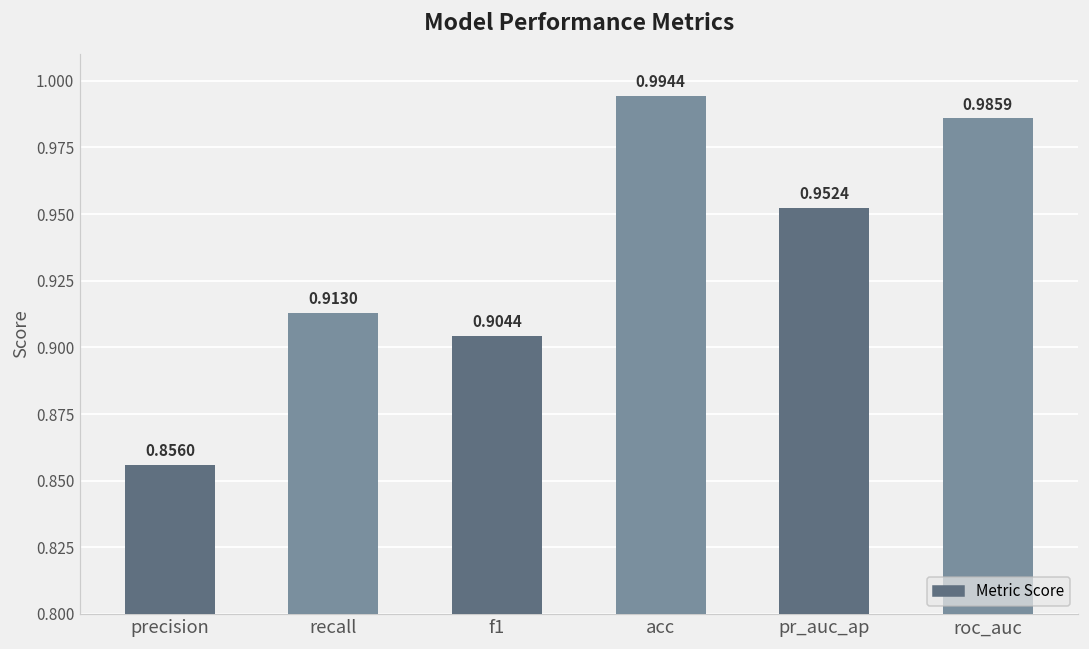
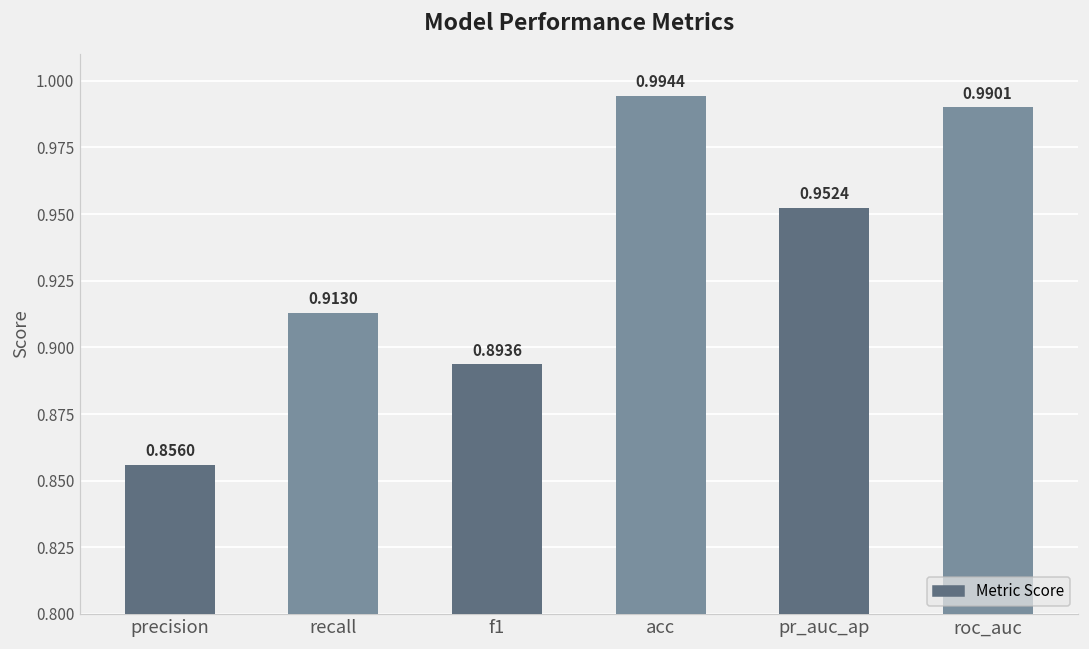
f1: 0.9044 -> 0.8936
roc_auc: 0.9859 -> 0.9901
